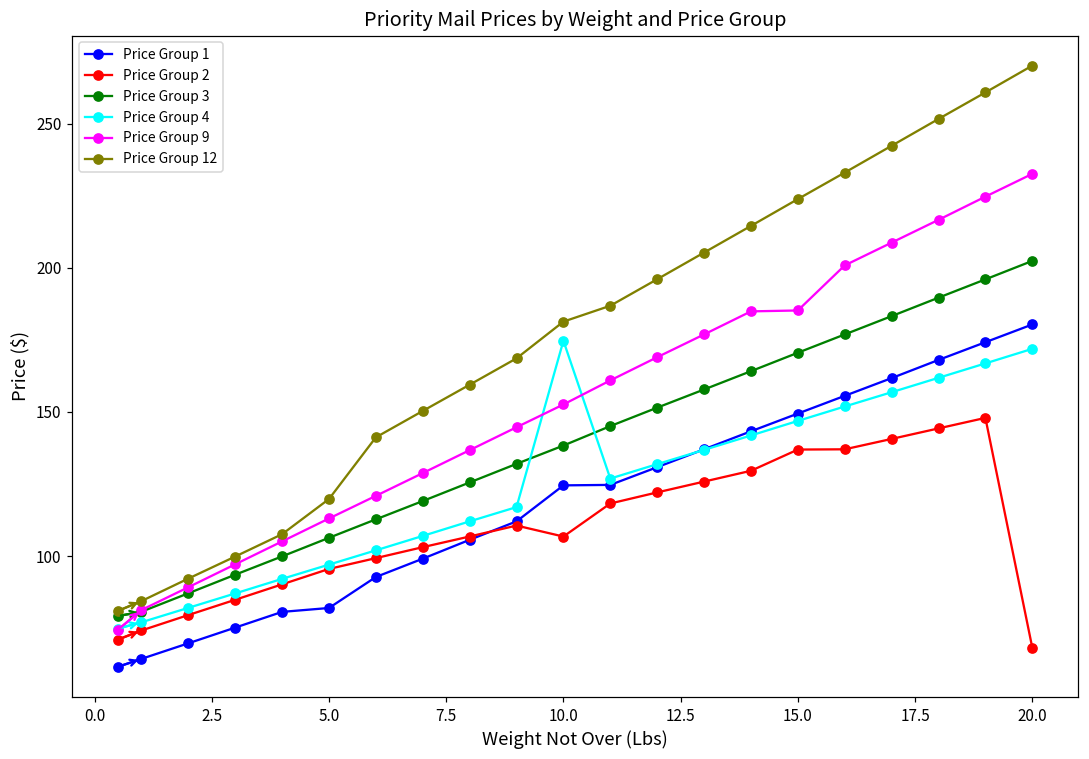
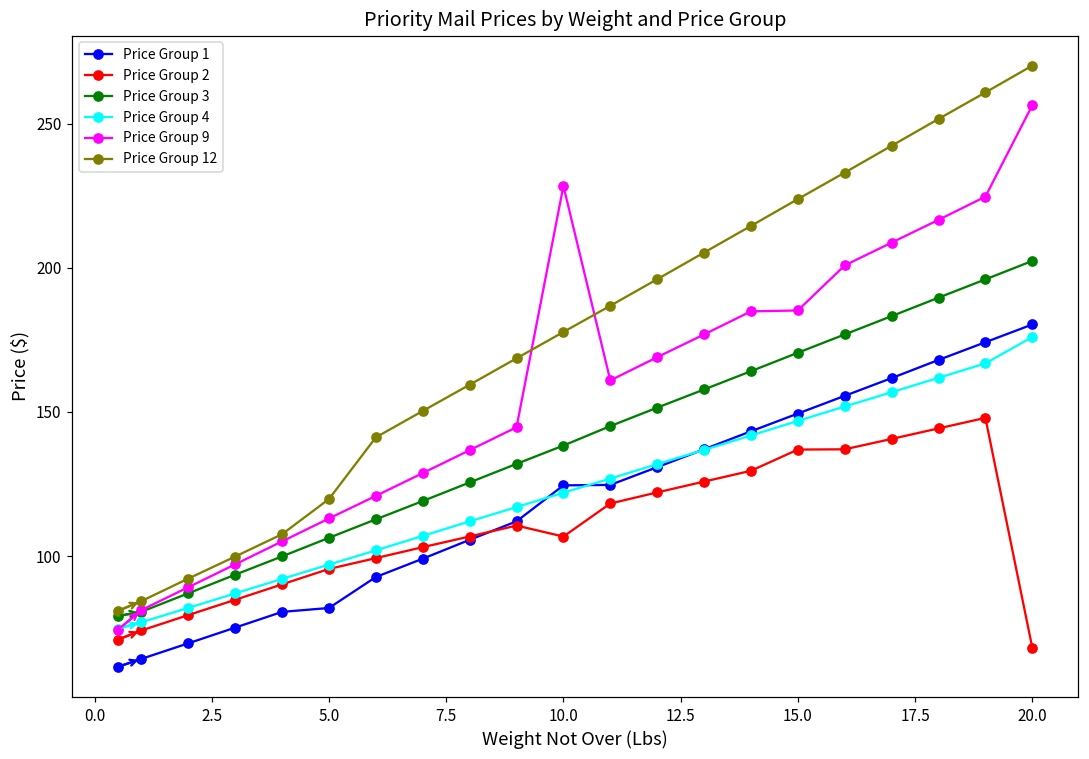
Price Group 4, 10.0: 175 -> 122
Price Group 9, 10.0: 153 -> 228
Price Group 12, 10.0: 181 -> 178
Price Group 4, 20.0: 172 -> 176
Price Group 9, 20.0: 233 -> 256
